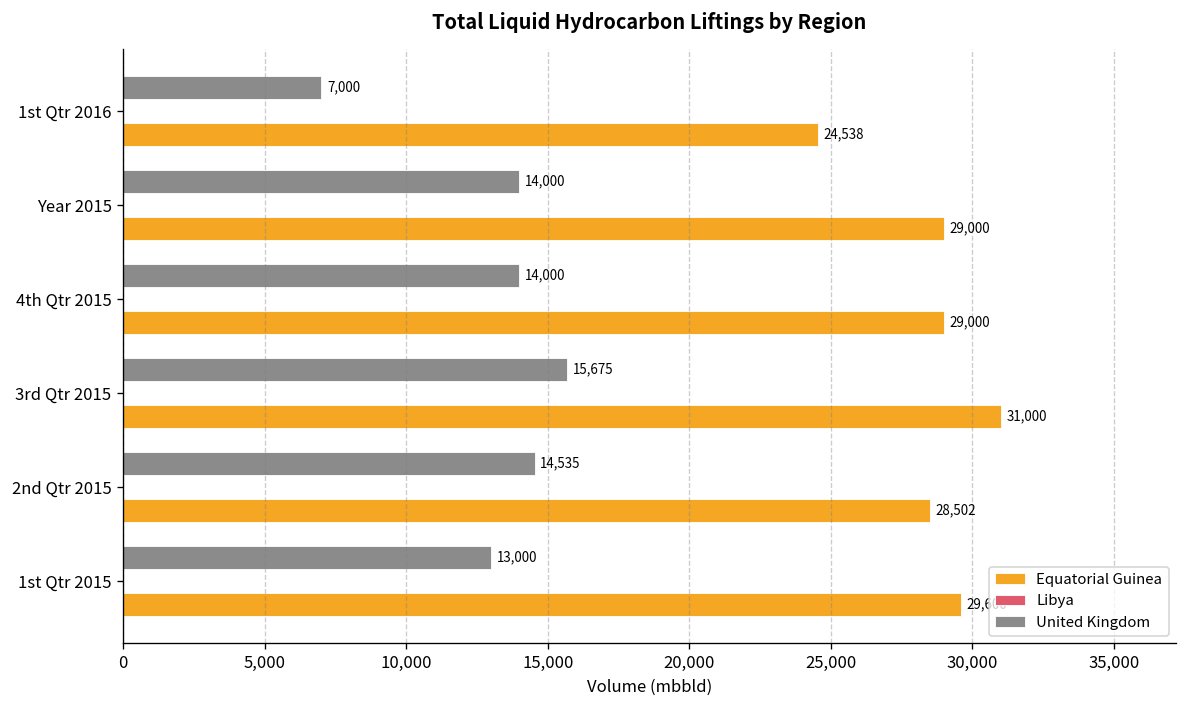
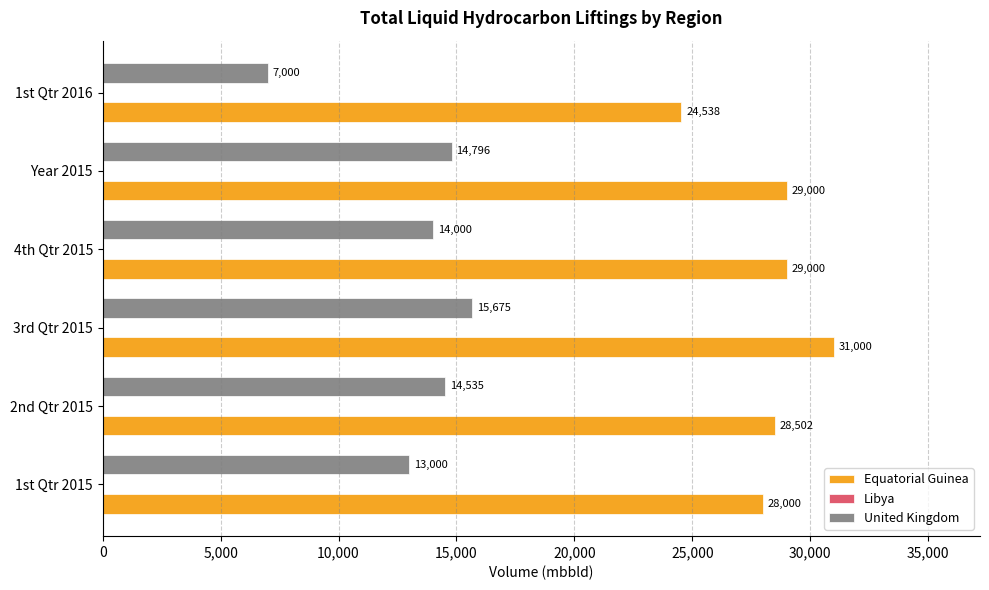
United Kingdom, Year 2015: 14,000 -> 14,796
Equatorial Guinea, 1st Qtr 2015: 29,600 -> 28,000
